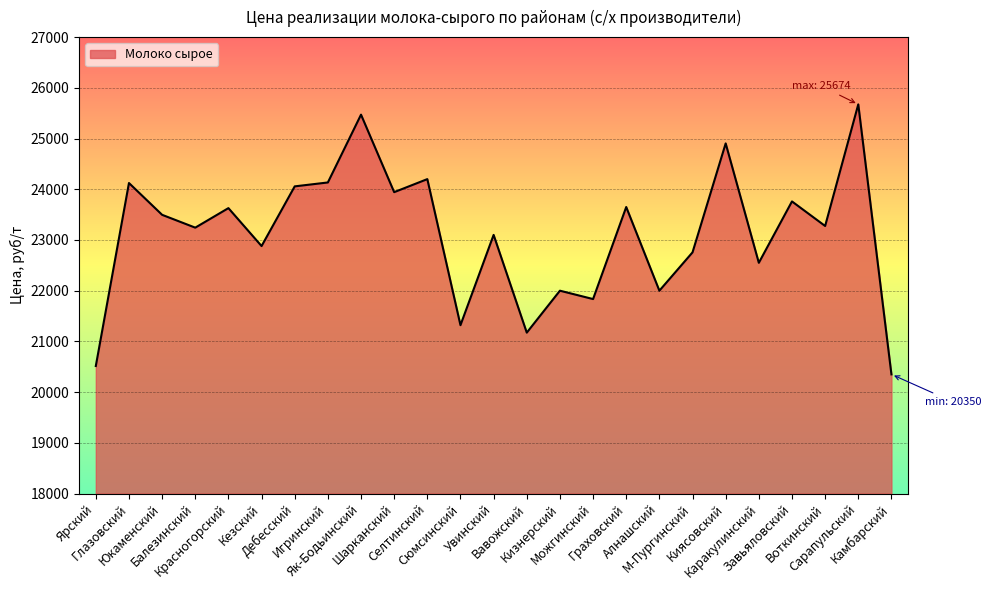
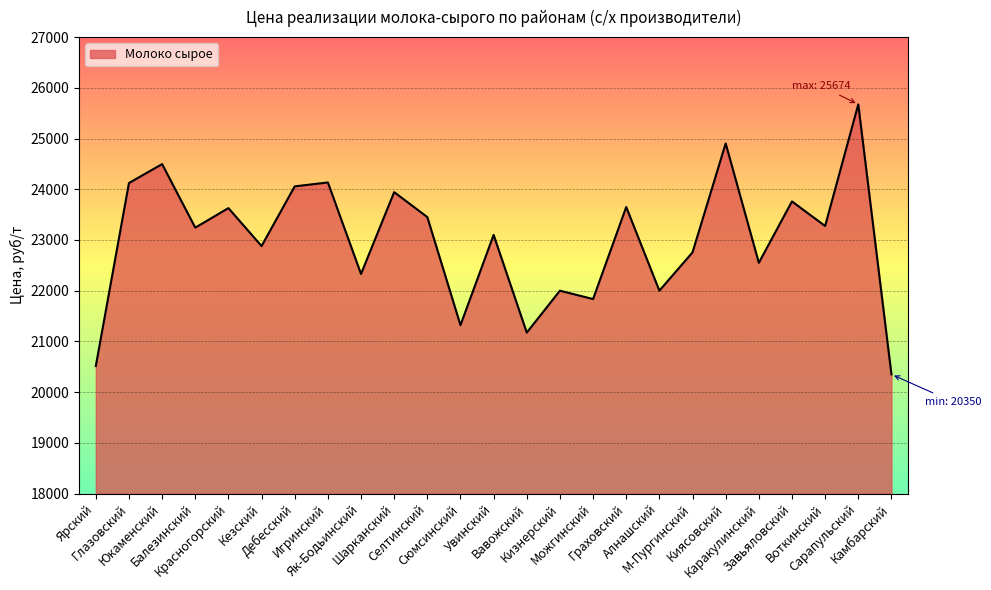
Юкаменский: 23500 -> 24500
Як-Бодьинский: 25500 -> 22300
Селтинский: 24200 -> 23500
